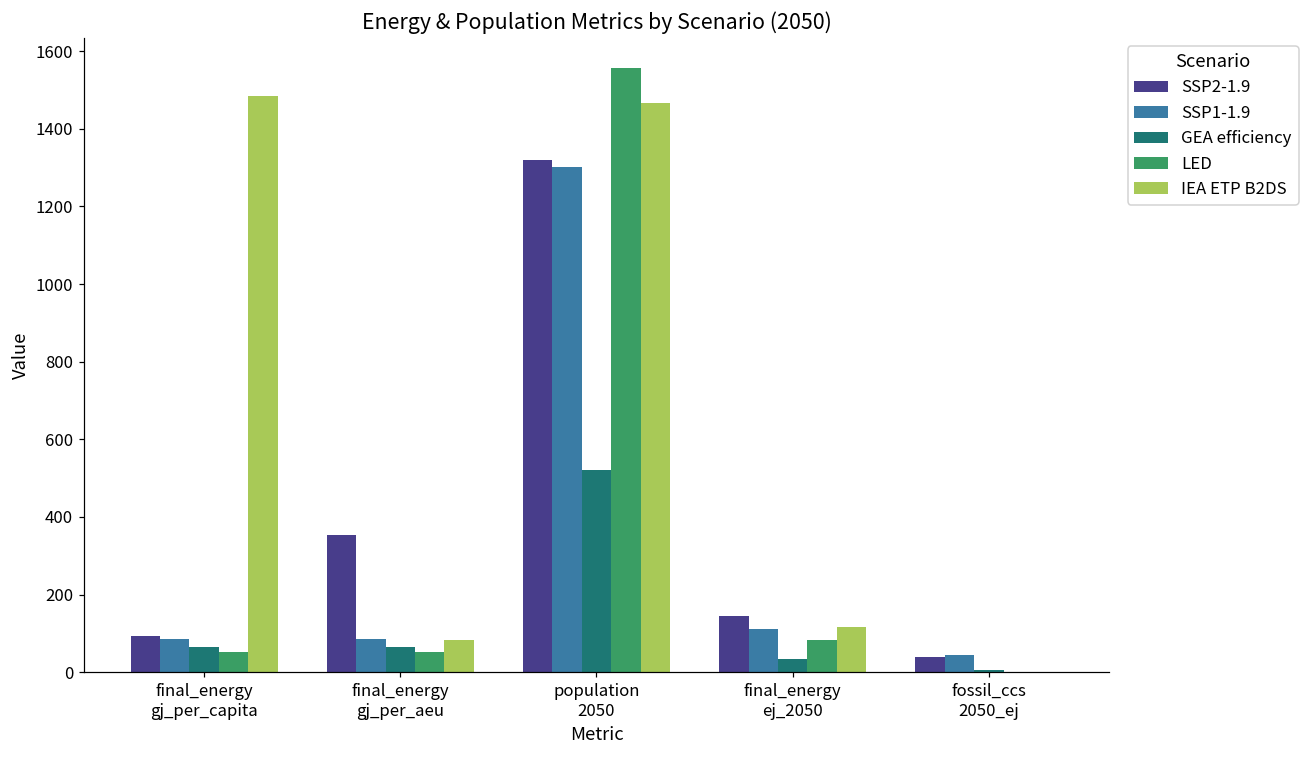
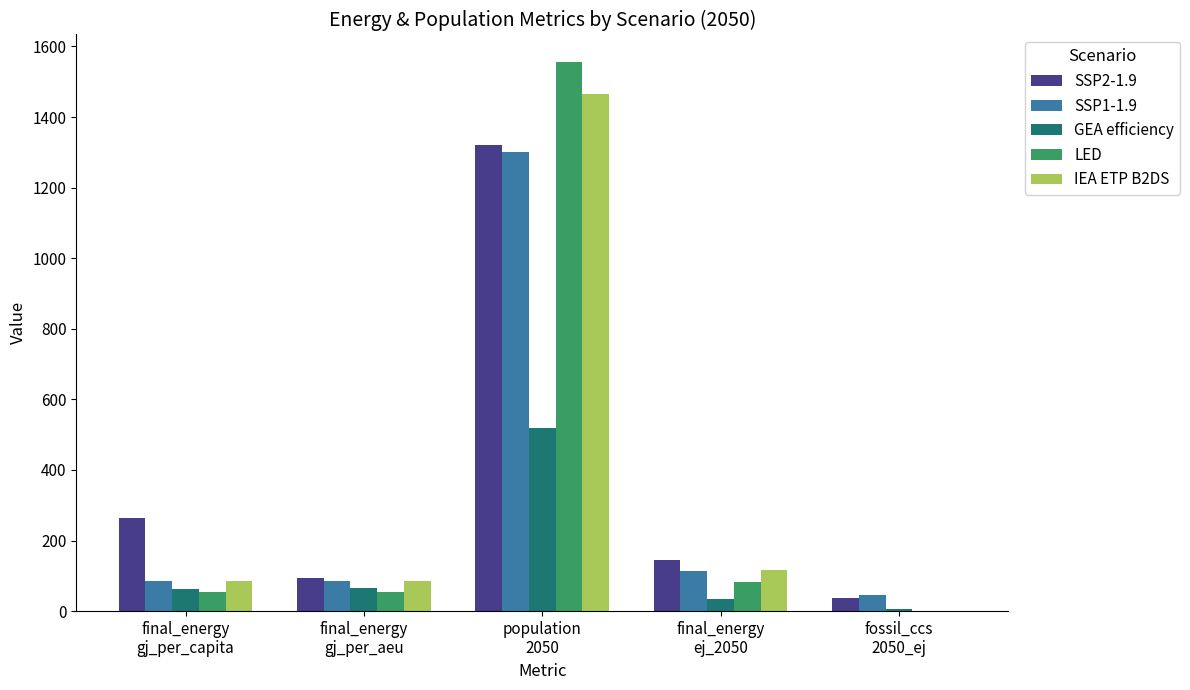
SSP2-1.9, final_energy gj_per_capita: 90 -> 260
IEA ETP B2DS, final_energy gj_per_capita: 1490 -> 80
SSP2-1.9, final_energy gj_per_aeu: 350 -> 90
